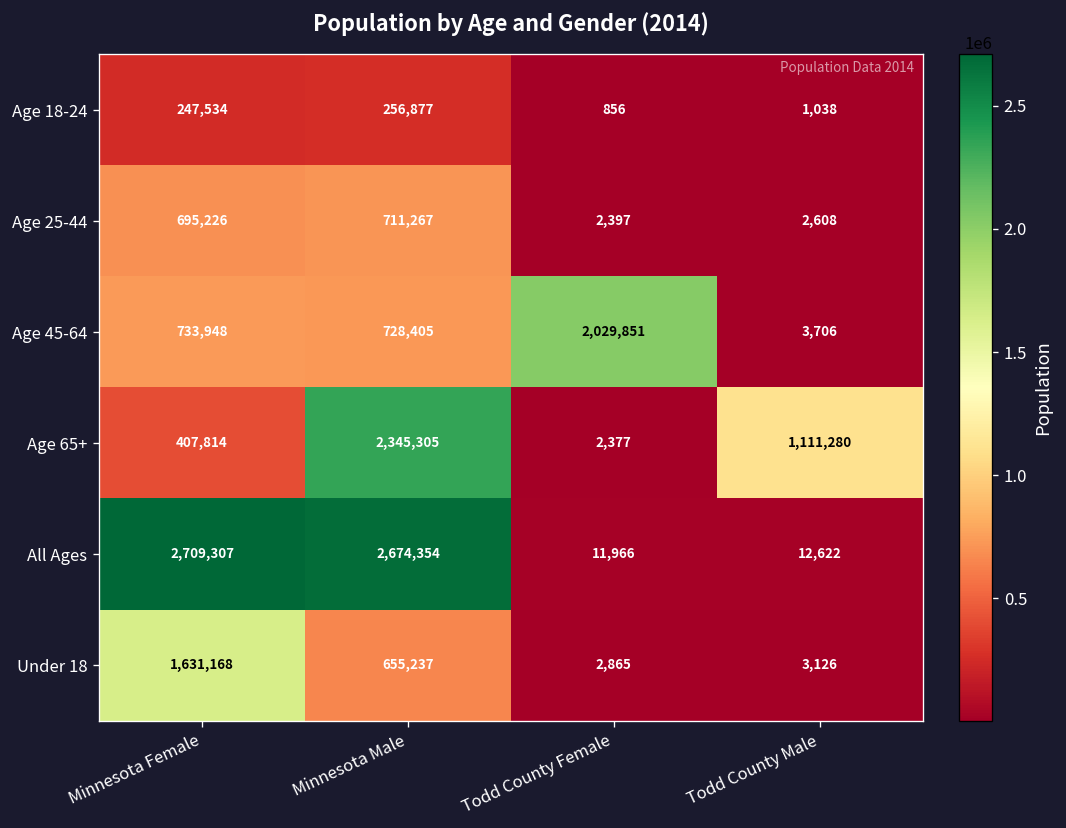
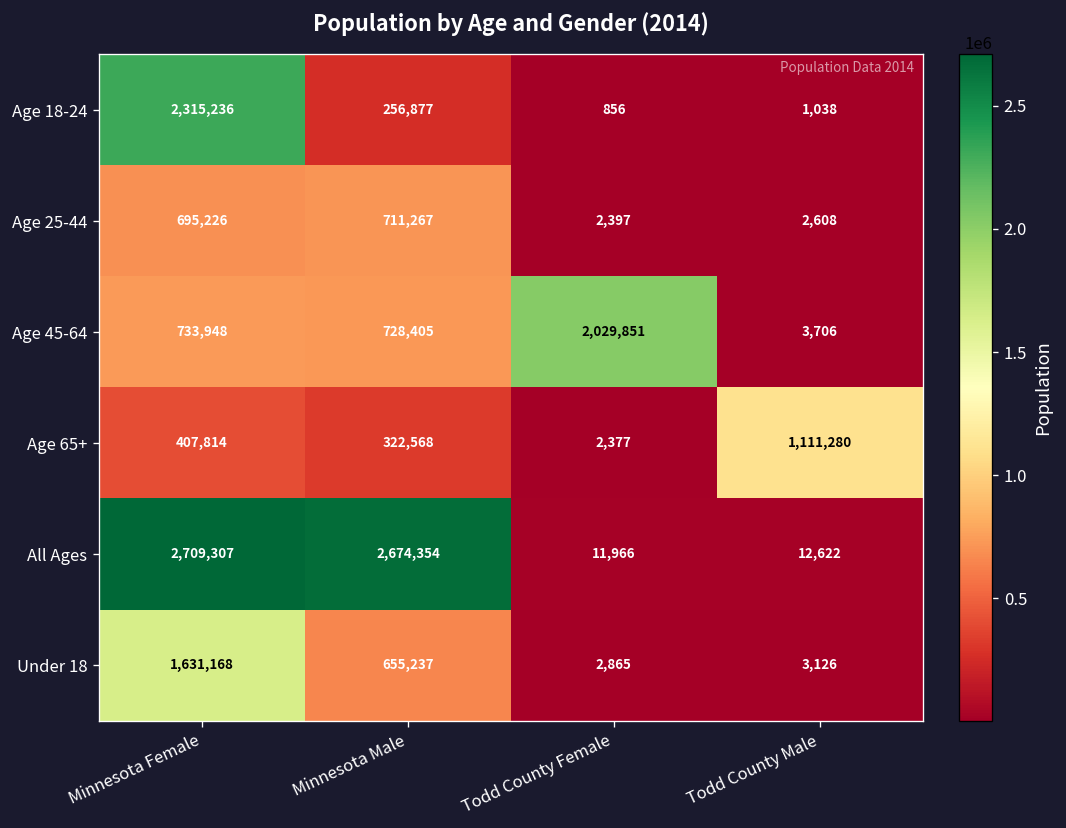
Age 18-24, Minnesota Female: 247,534 -> 2,315,236
Age 65+, Minnesota Male: 2,345,305 -> 322,568
